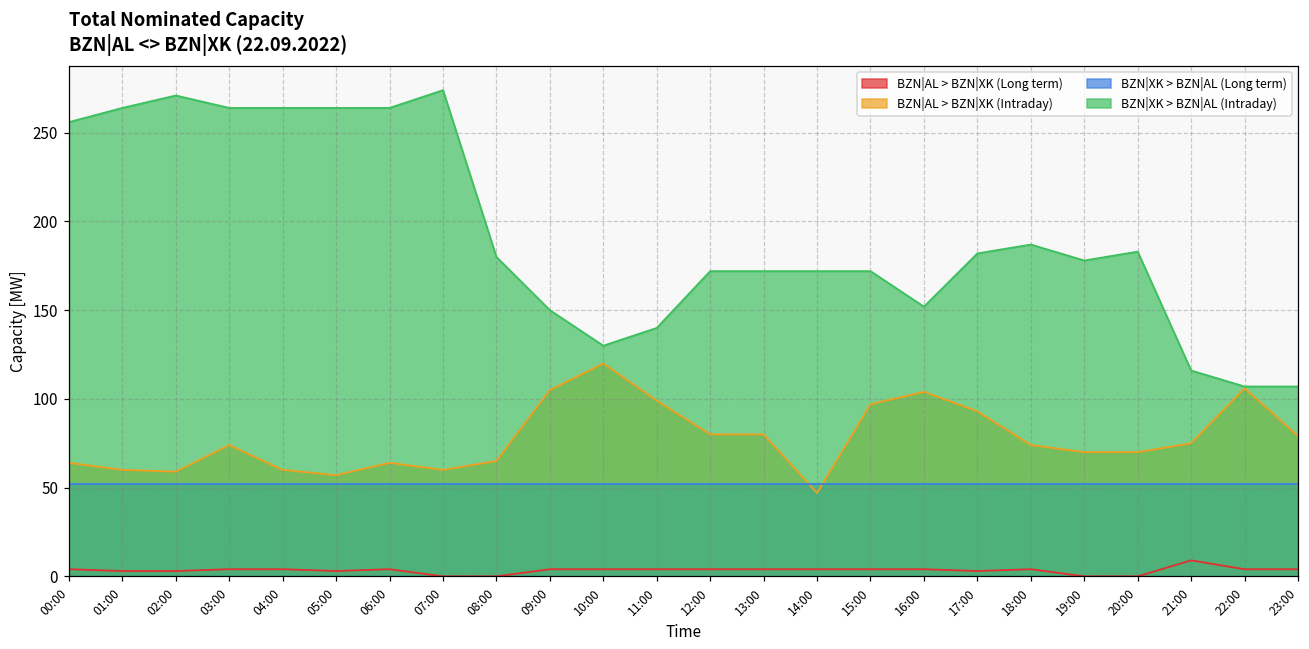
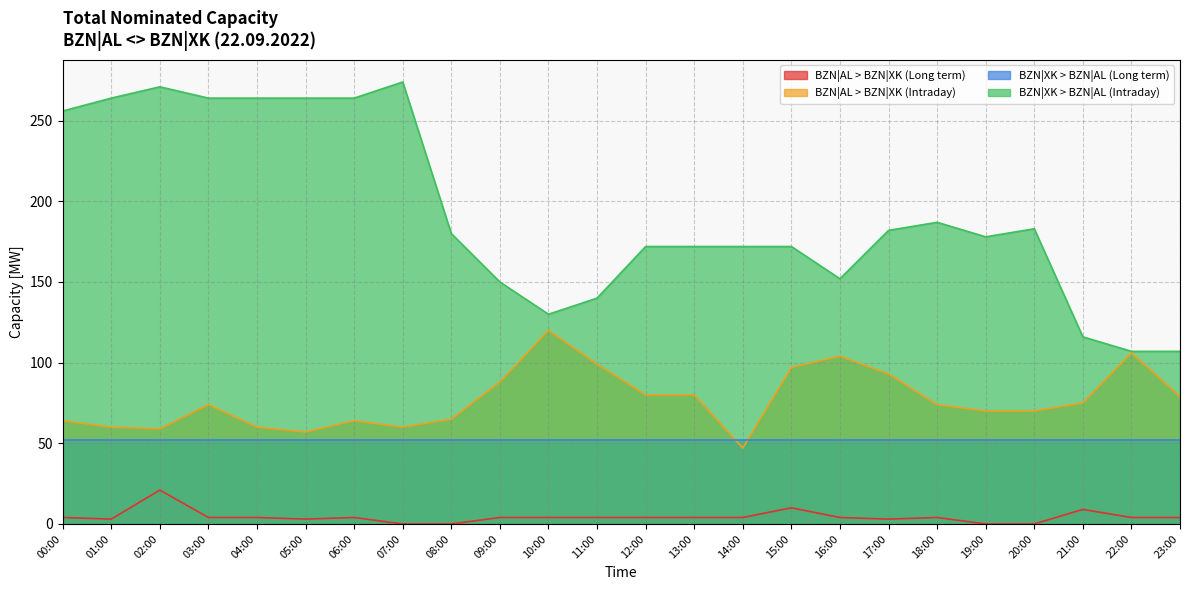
BZN|AL > BZN|XK (Long term), 02:00: 3 -> 21
BZN|AL > BZN|XK (Intraday), 09:00: 105 -> 88
BZN|AL > BZN|XK (Long term), 15:00: 4 -> 10
